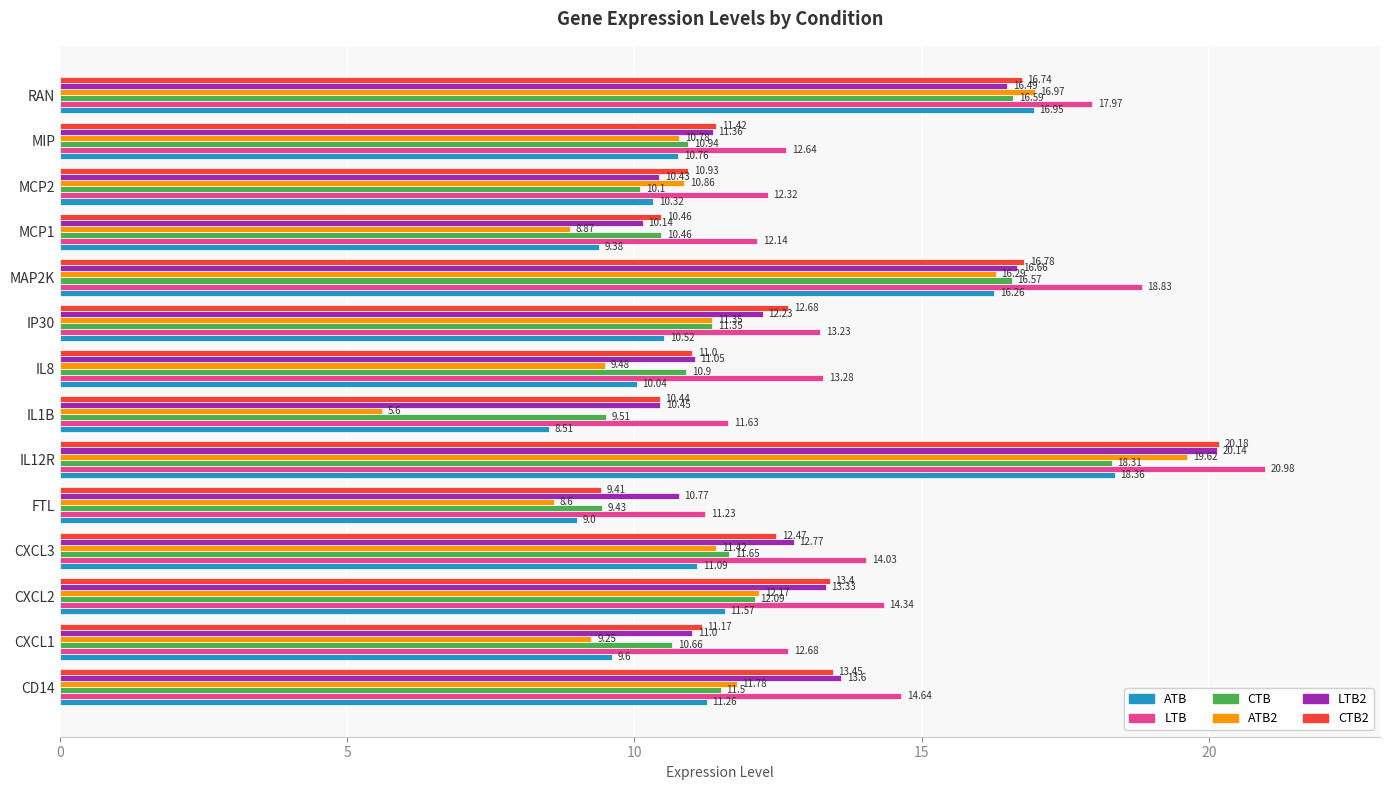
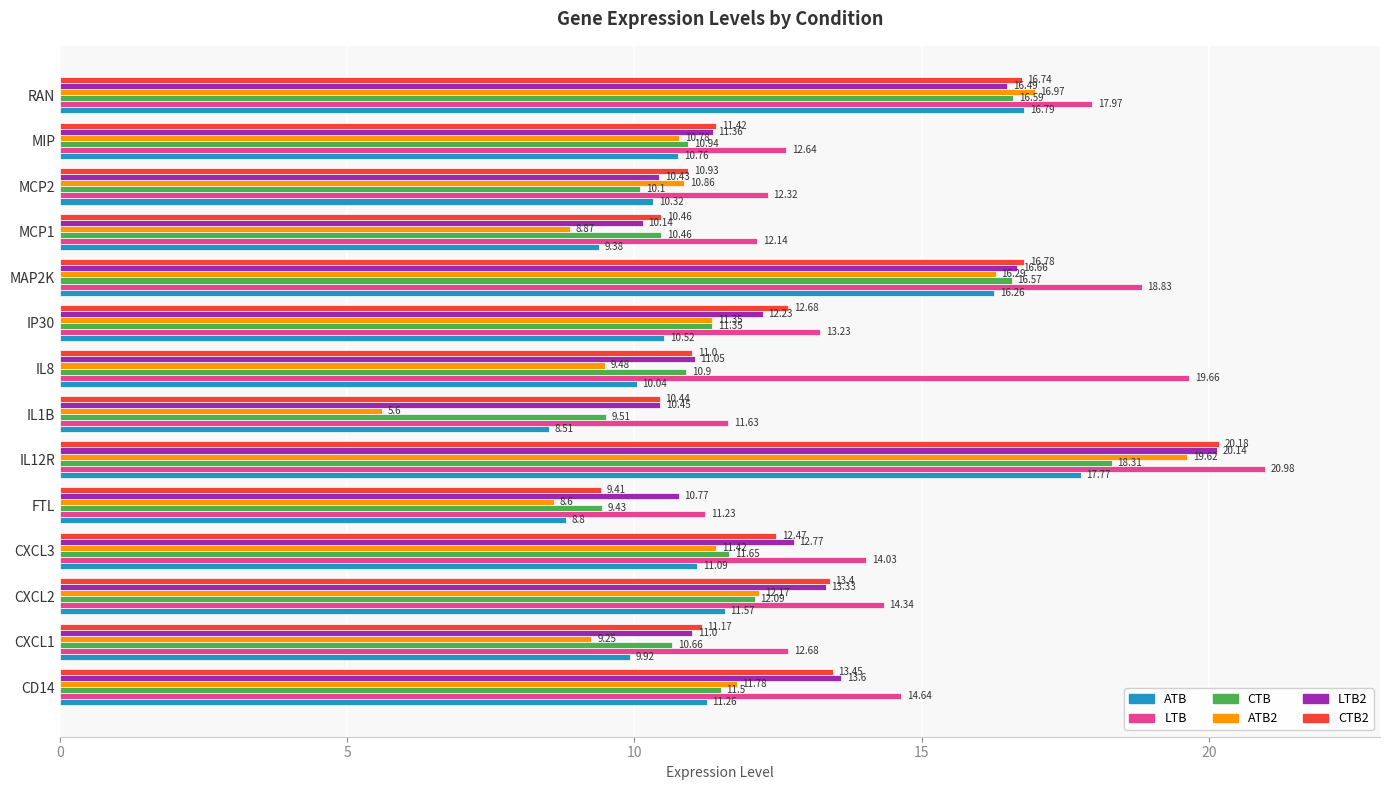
ATB, RAN: 16.95 -> 16.79
LTB, IL8: 13.28 -> 19.66
ATB, IL12R: 18.36 -> 17.77
ATB, FTL: 9.0 -> 8.8
ATB, CXCL1: 9.6 -> 9.92
